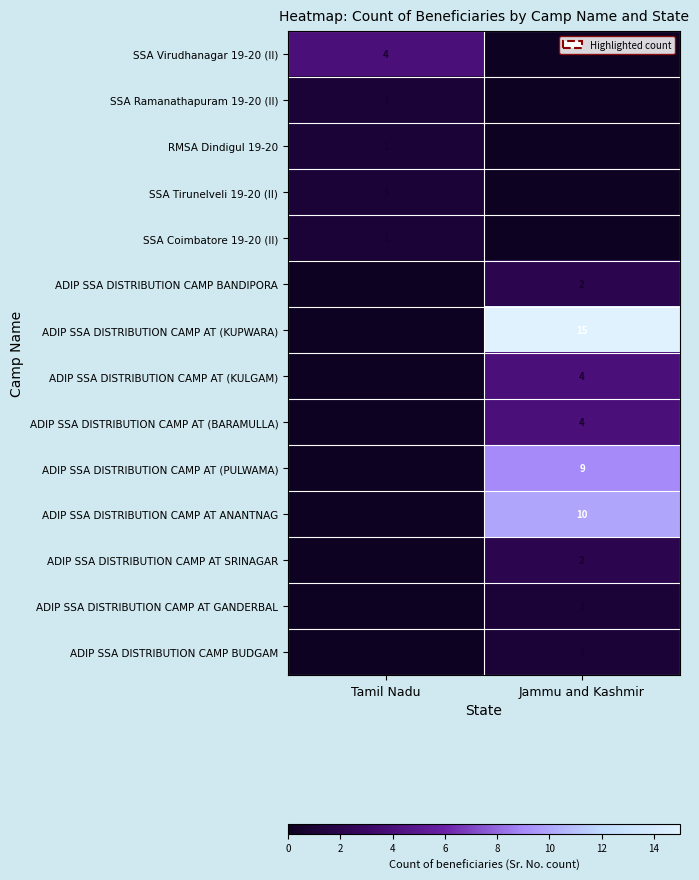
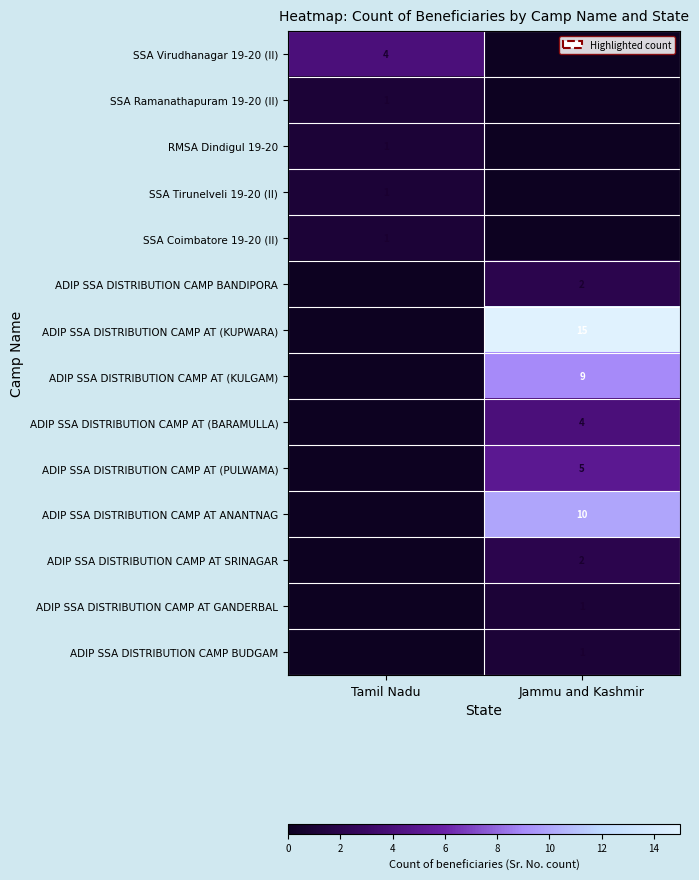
ADIP SSA DISTRIBUTION CAMP AT (KULGAM), Jammu and Kashmir: 4 -> 9
ADIP SSA DISTRIBUTION CAMP AT (PULWAMA), Jammu and Kashmir: 9 -> 5
